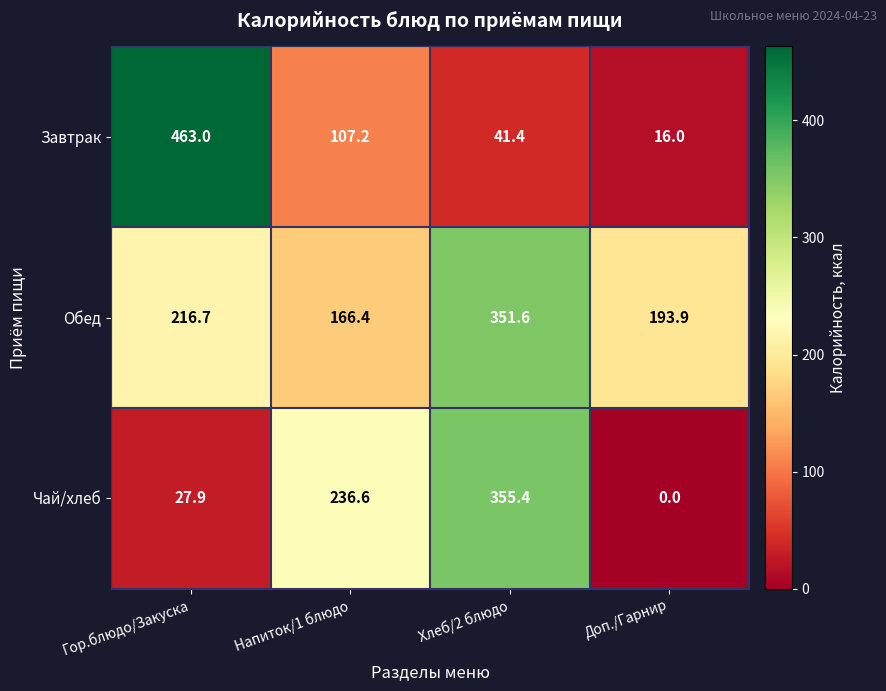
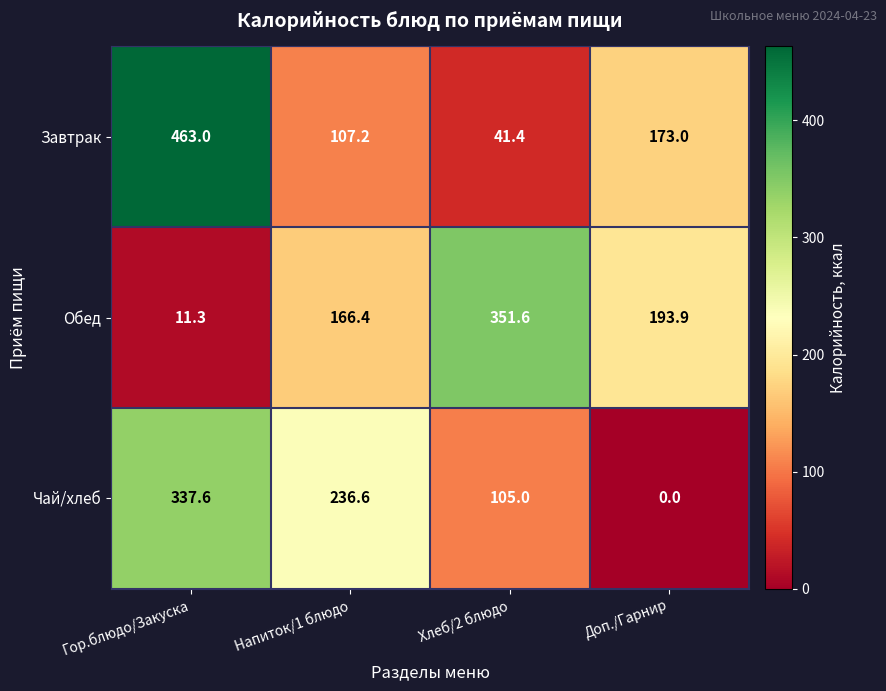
Завтрак, Доп./Гарнир: 16.0 -> 173.0
Обед, Гор.блюдо/Закуска: 216.7 -> 11.3
Чай/хлеб, Гор.блюдо/Закуска: 27.9 -> 337.6
Чай/хлеб, Хлеб/2 блюдо: 355.4 -> 105.0
